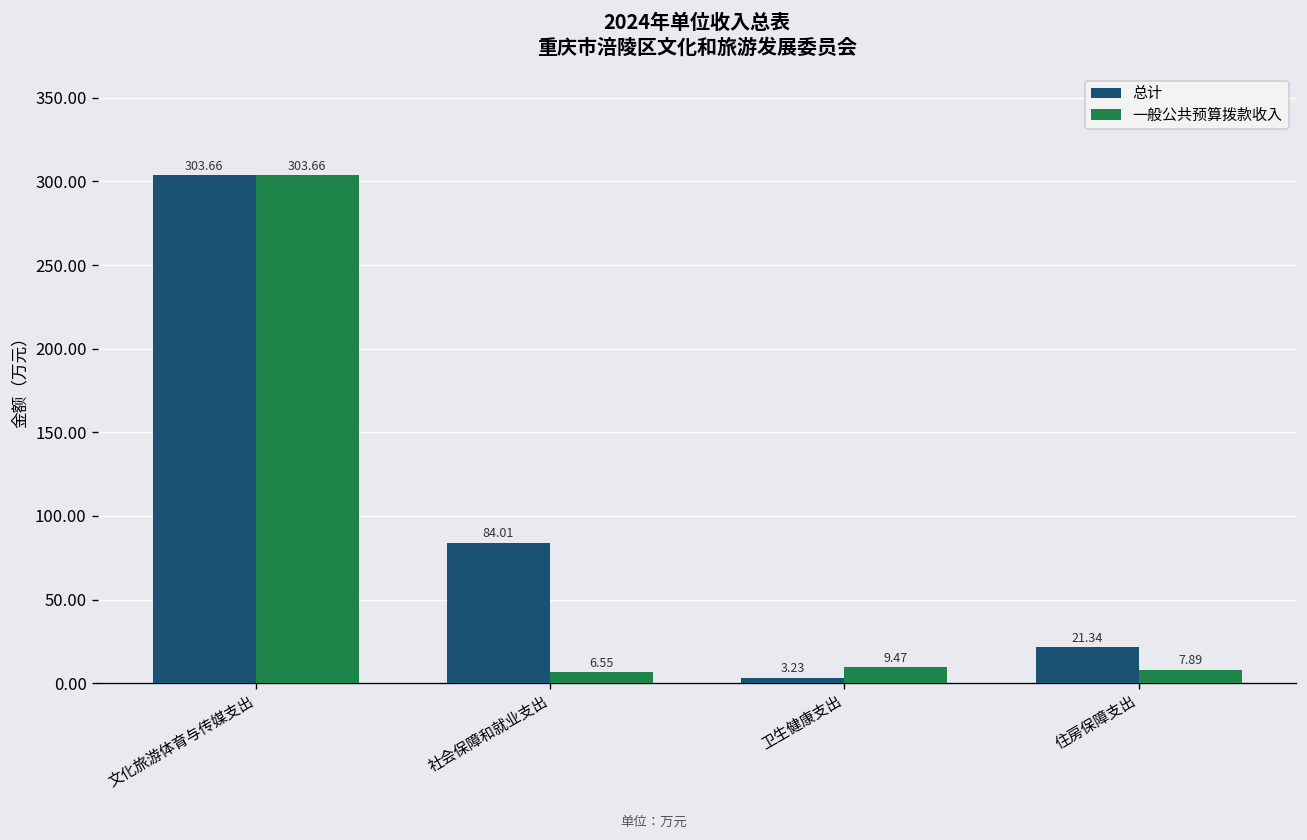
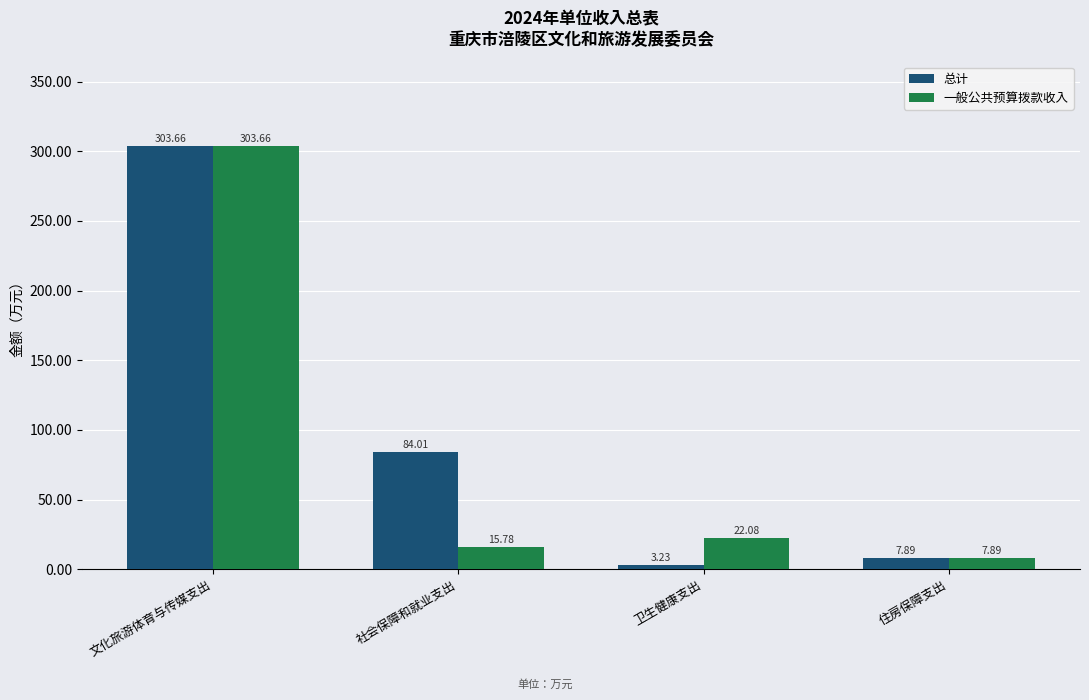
一般公共预算拨款收入, 社会保障和就业支出: 6.55 -> 15.78
一般公共预算拨款收入, 卫生健康支出: 9.47 -> 22.08
总计, 住房保障支出: 21.34 -> 7.89
